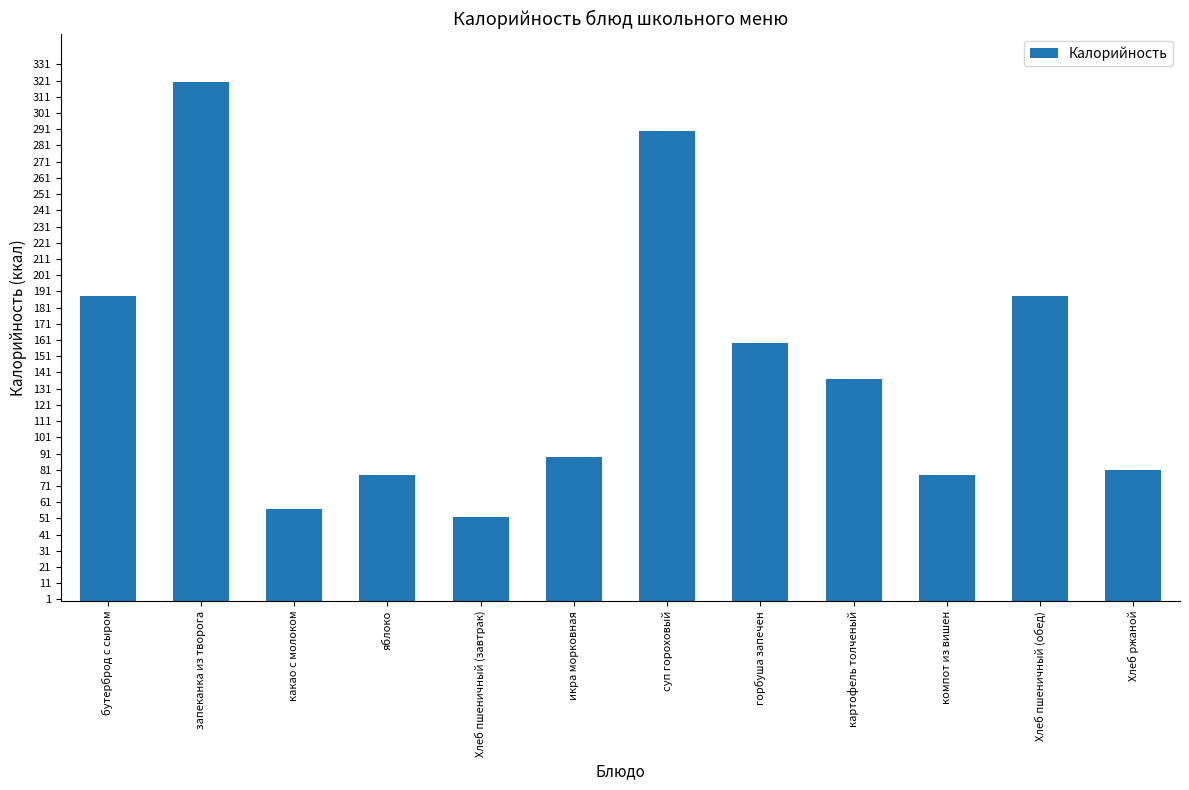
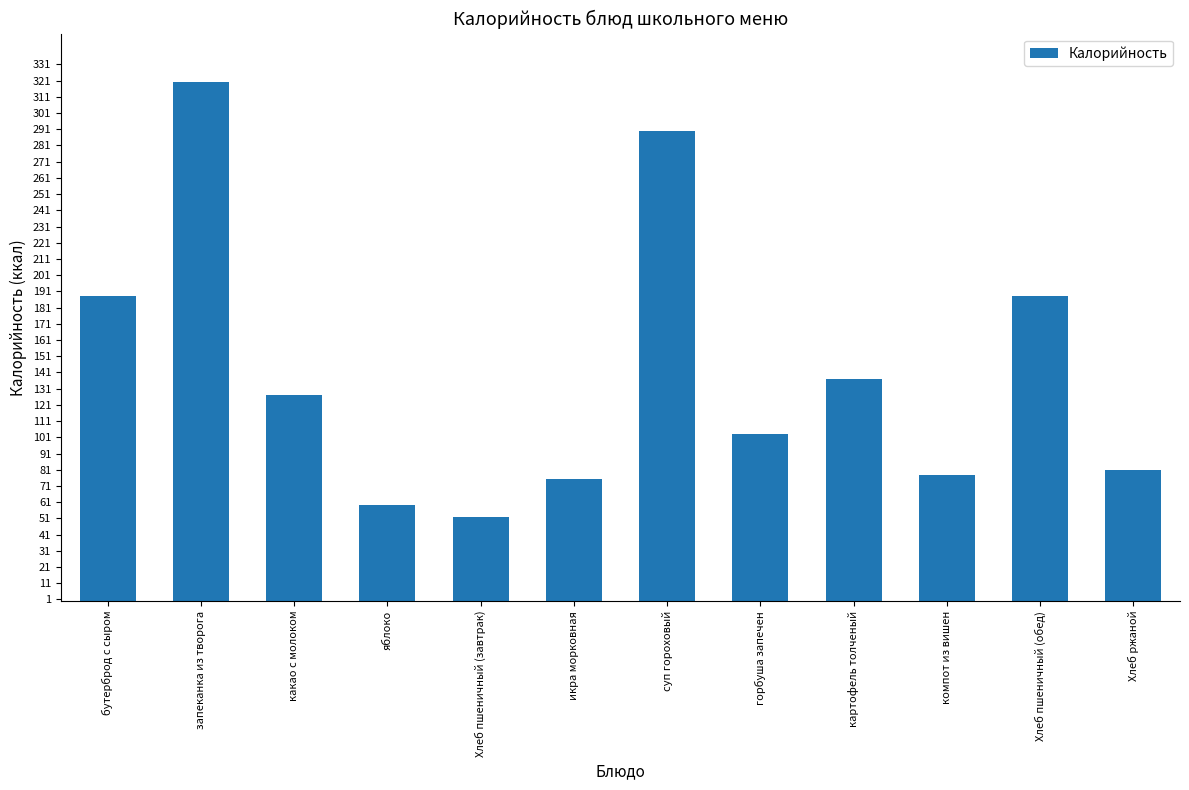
какао с молоком: 57 -> 127
яблоко: 78 -> 59
икра морковная: 89 -> 75
горбуша запечен: 159 -> 103
